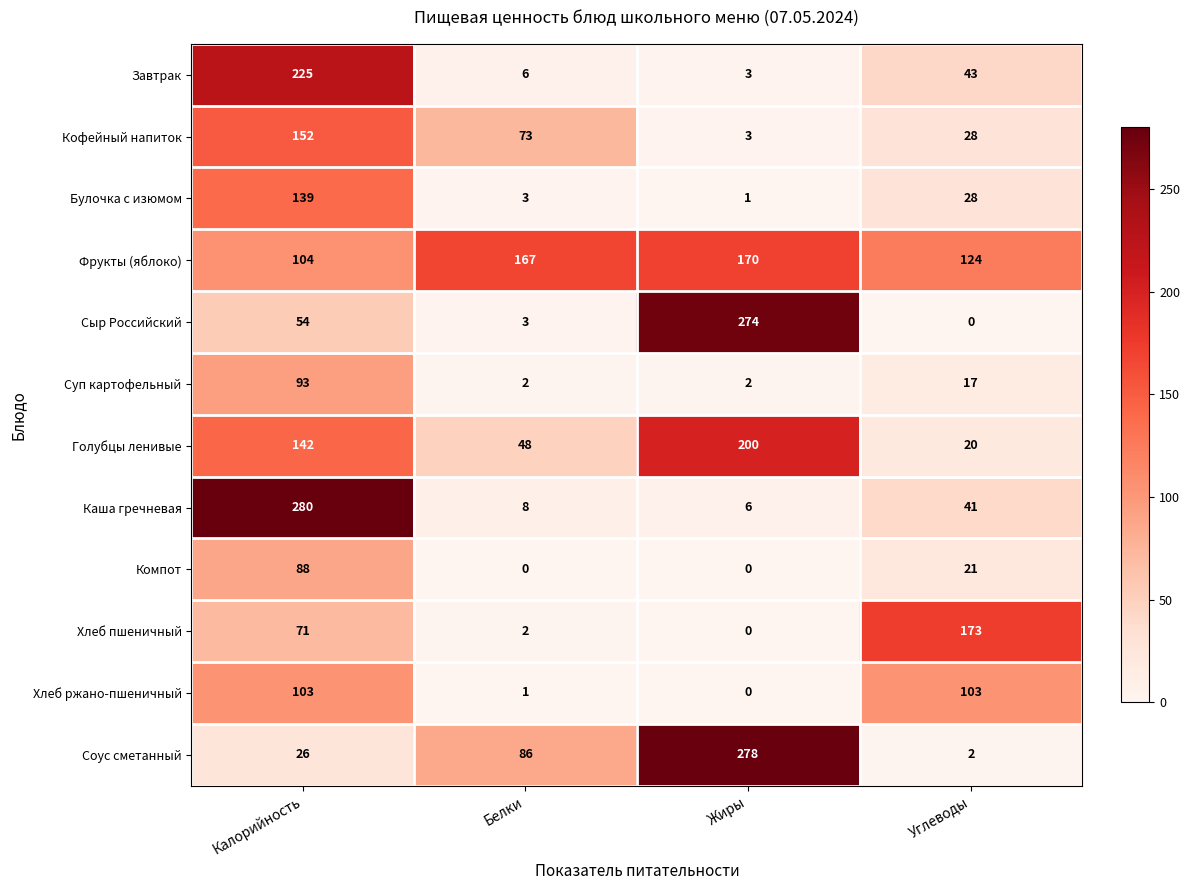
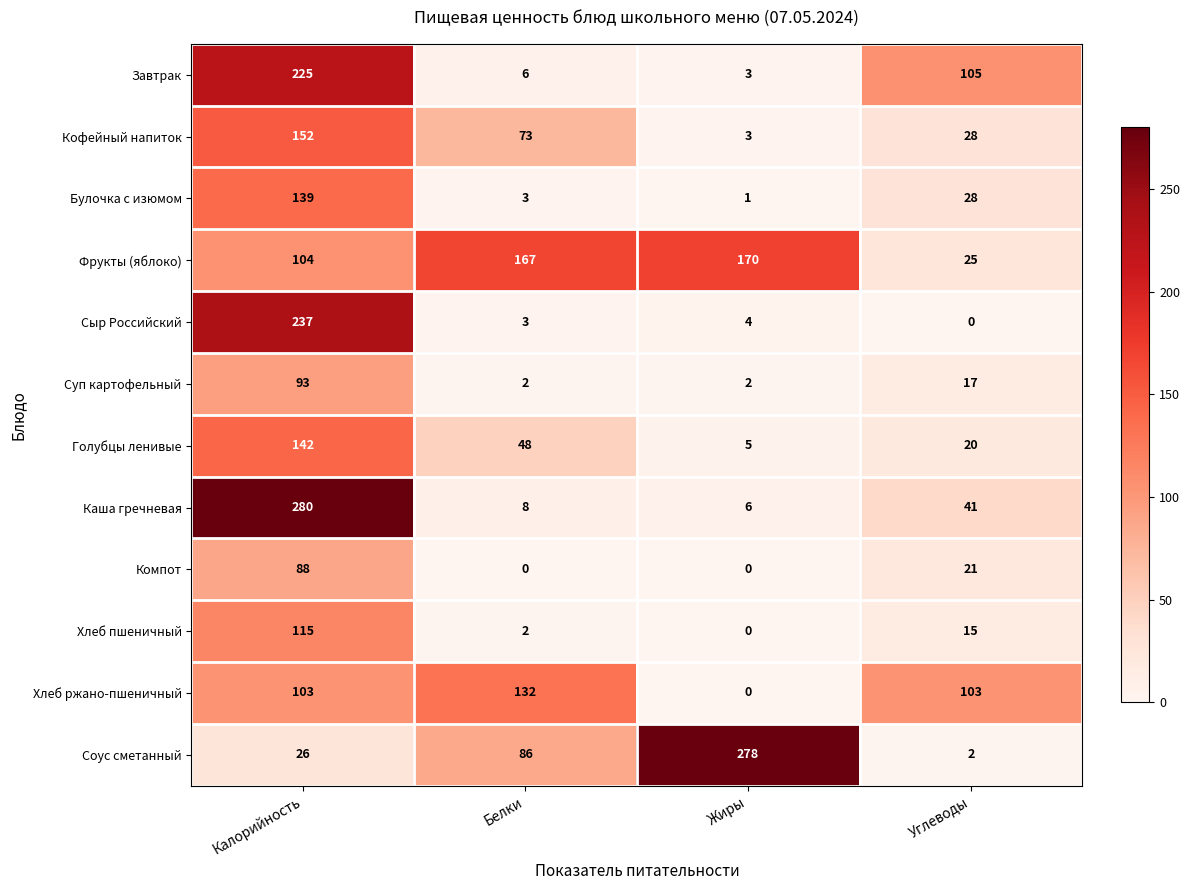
Завтрак, Углеводы: 43 -> 105
Фрукты (яблоко), Углеводы: 124 -> 25
Сыр Российский, Калорийность: 54 -> 237
Сыр Российский, Жиры: 274 -> 4
Голубцы ленивые, Жиры: 200 -> 5
Хлеб пшеничный, Калорийность: 71 -> 115
Хлеб пшеничный, Углеводы: 173 -> 15
Хлеб ржано-пшеничный, Белки: 1 -> 132
